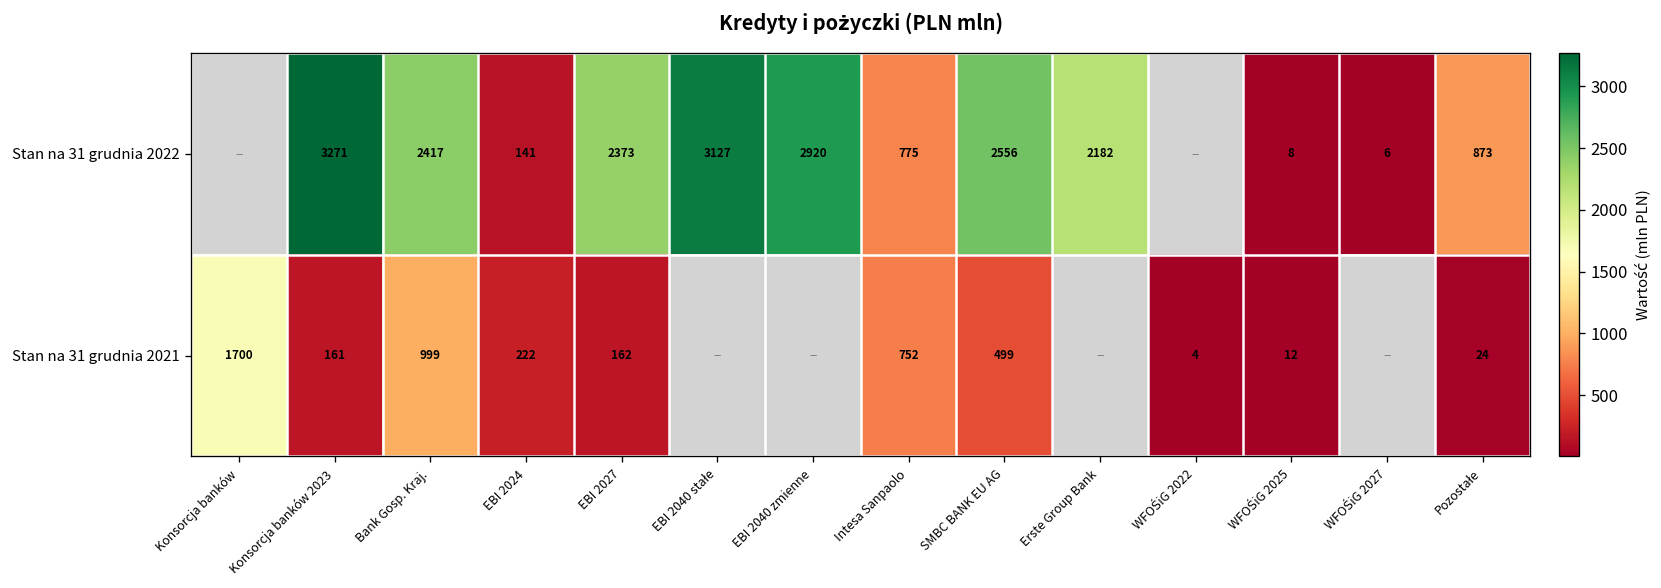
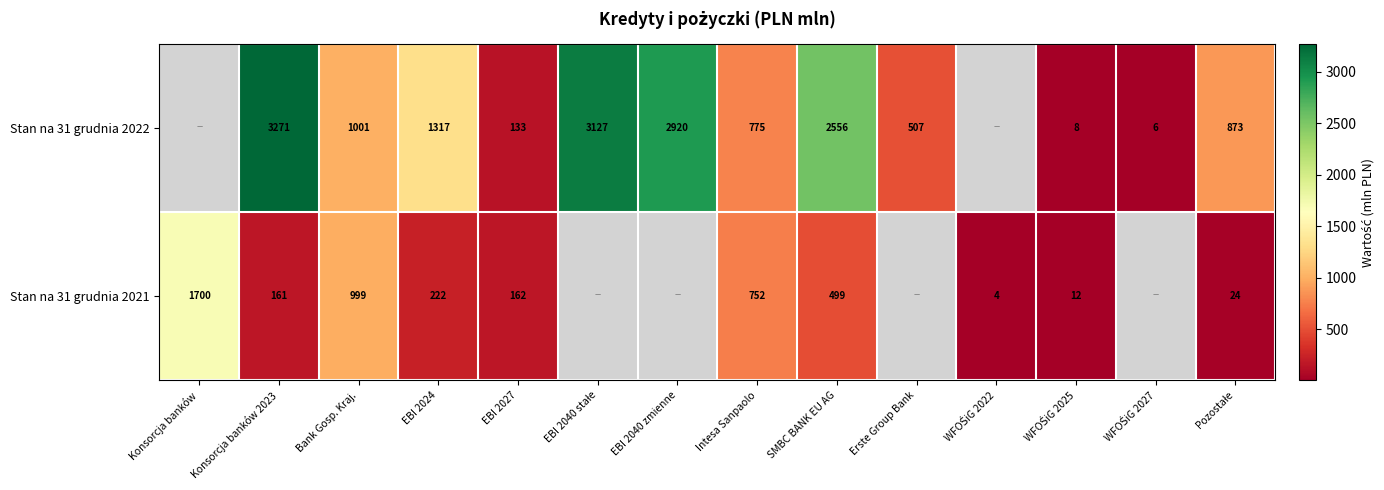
Stan na 31 grudnia 2022, Bank Gosp. Kraj.: 2417 -> 1001
Stan na 31 grudnia 2022, EBI 2024: 141 -> 1317
Stan na 31 grudnia 2022, EBI 2027: 2373 -> 133
Stan na 31 grudnia 2022, Erste Group Bank: 2182 -> 507
